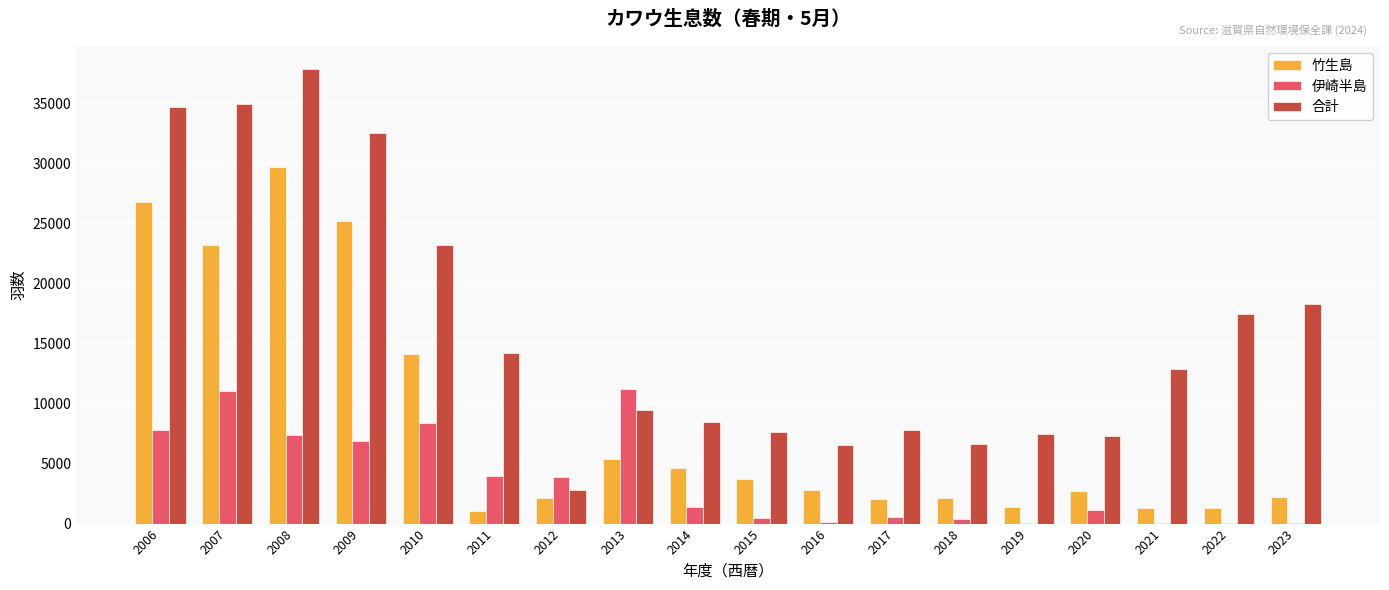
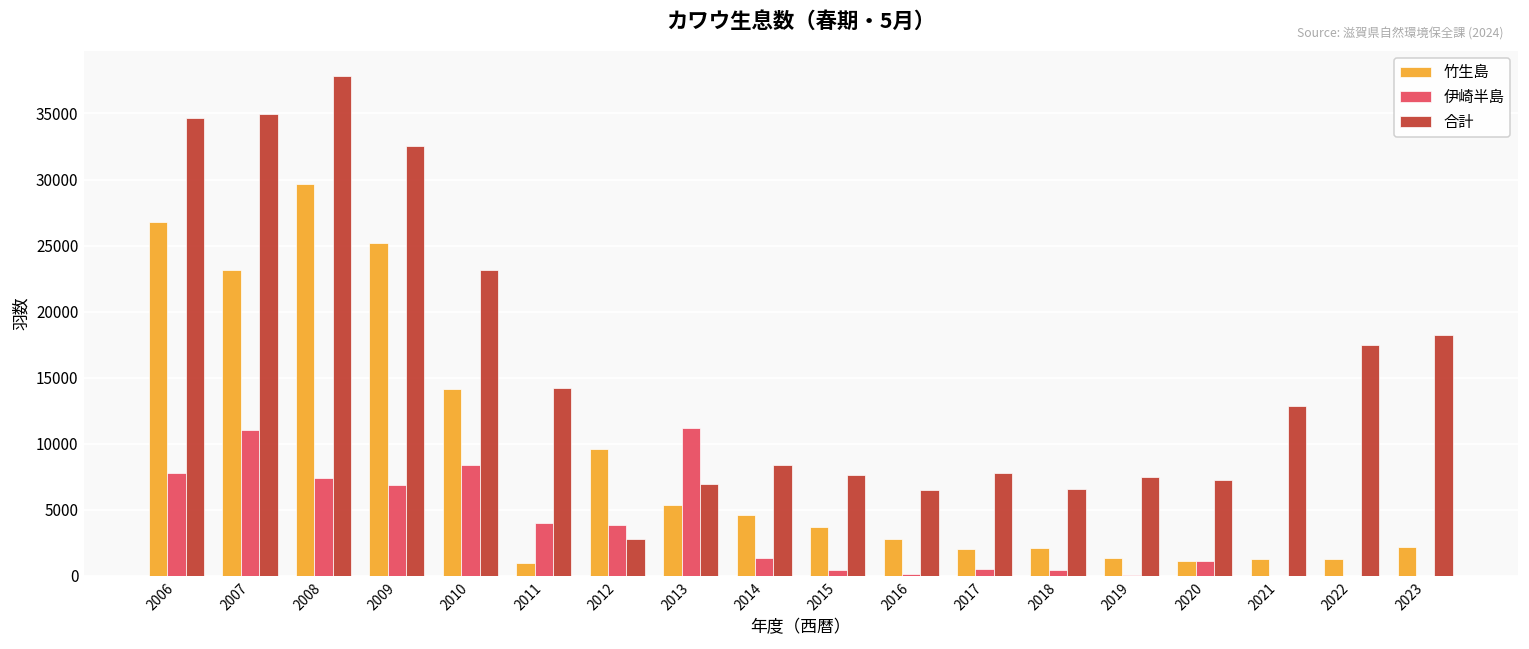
竹生島, 2012: 2100 -> 9600
合計, 2013: 9400 -> 7000
竹生島, 2020: 2700 -> 1100
